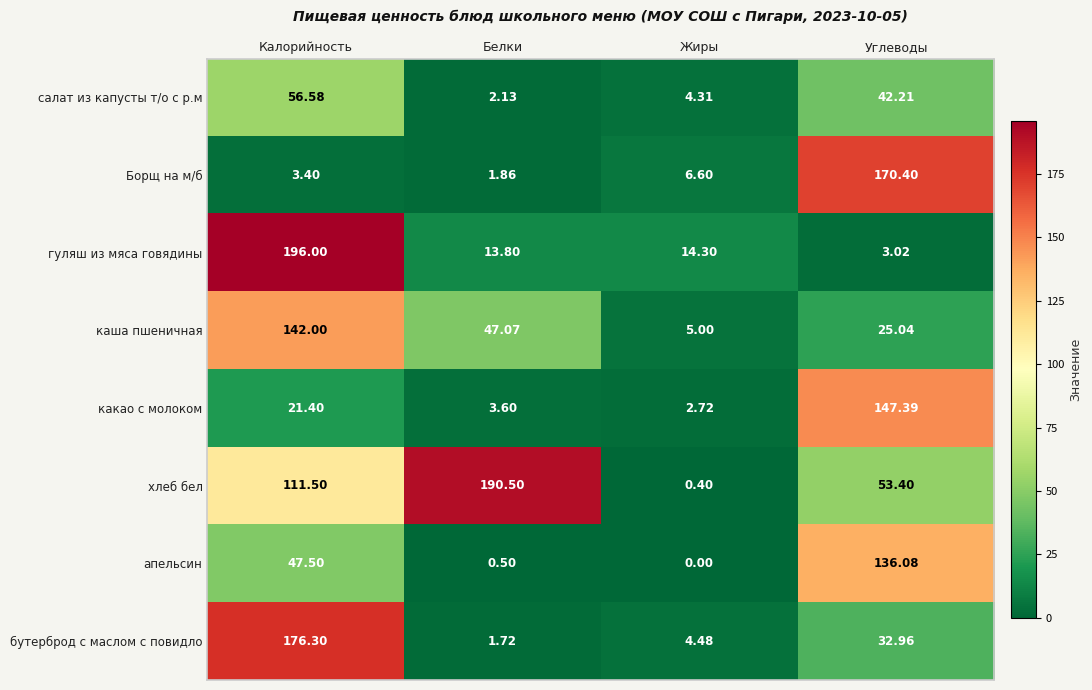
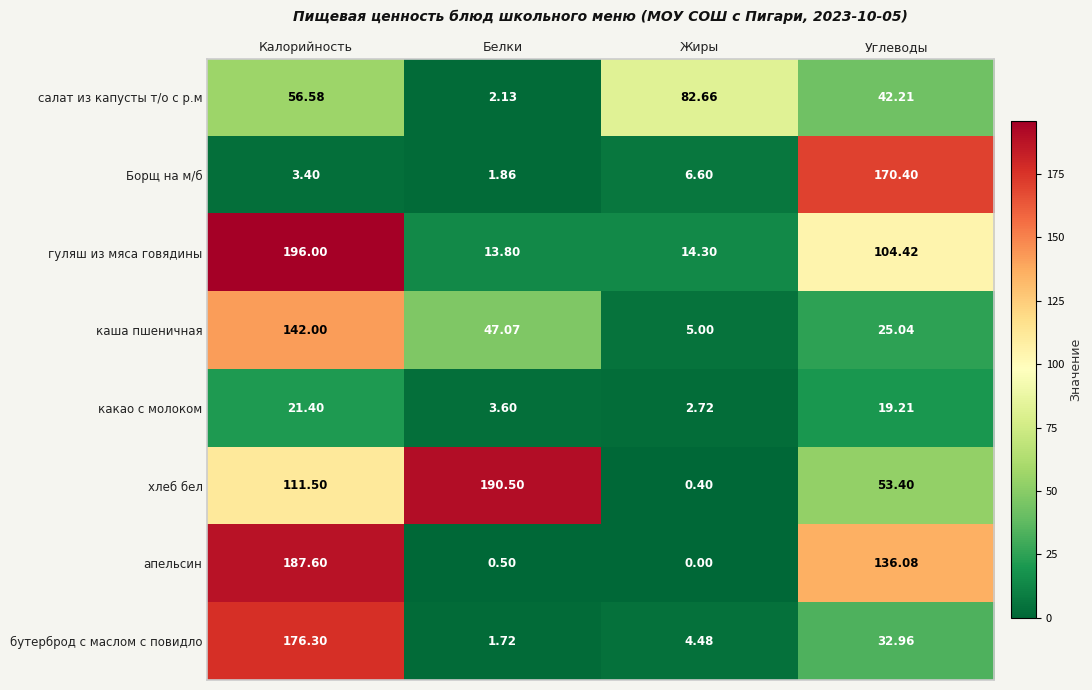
салат из капусты т/о с р.м, Жиры: 4.31 -> 82.66
гуляш из мяса говядины, Углеводы: 3.02 -> 104.42
какао с молоком, Углеводы: 147.39 -> 19.21
апельсин, Калорийность: 47.50 -> 187.60
